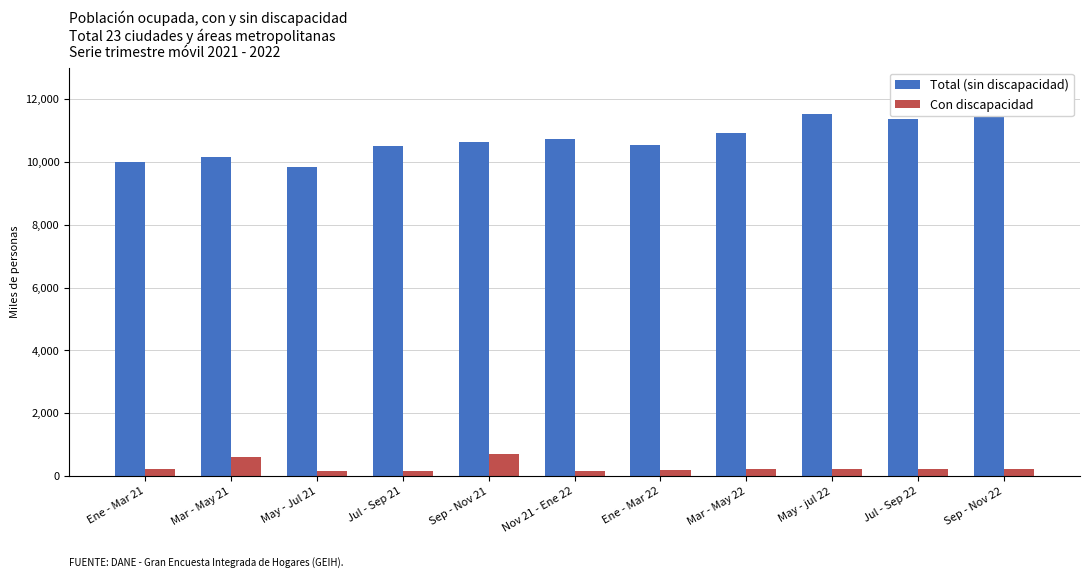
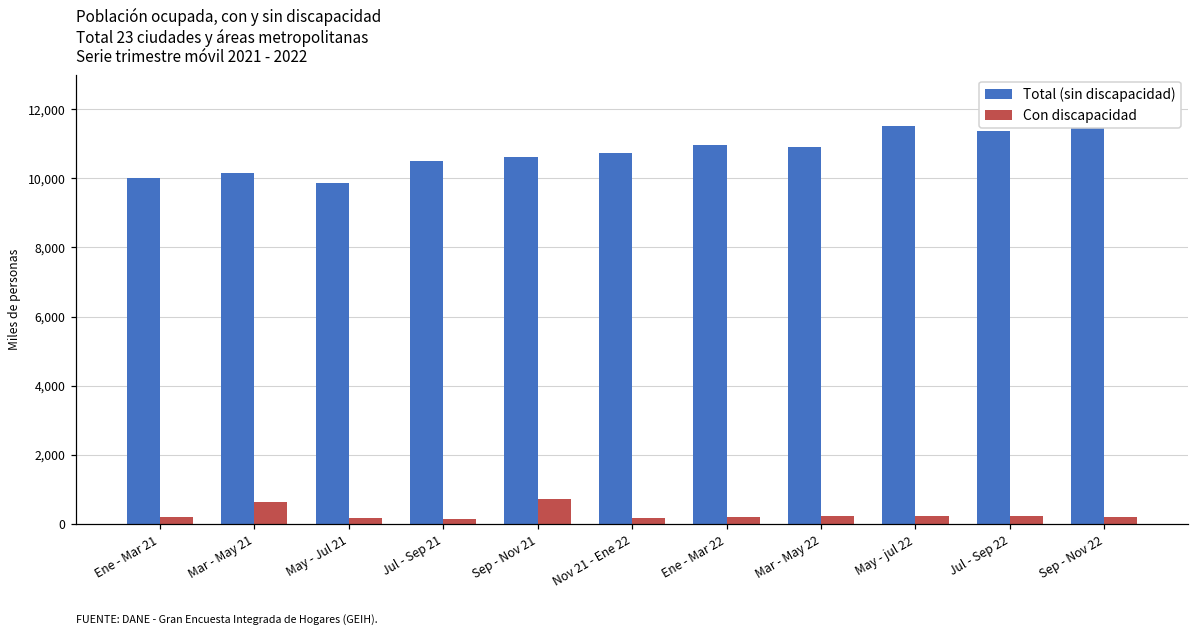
Total (sin discapacidad), Ene - Mar 22: 10,500 -> 11,000
